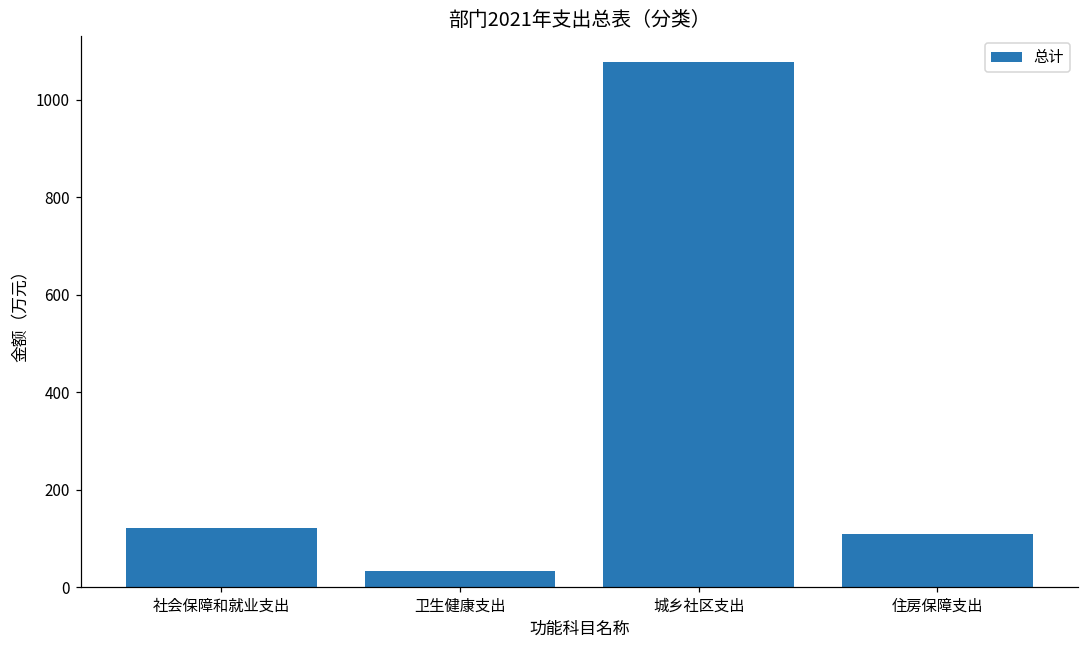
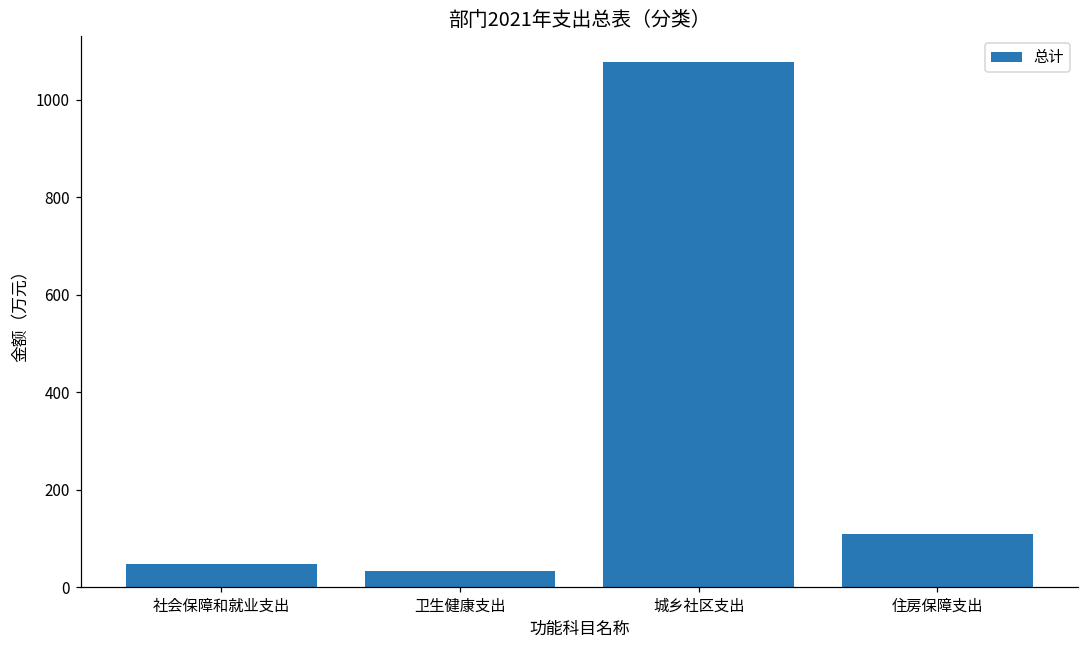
社会保障和就业支出: 120 -> 50
